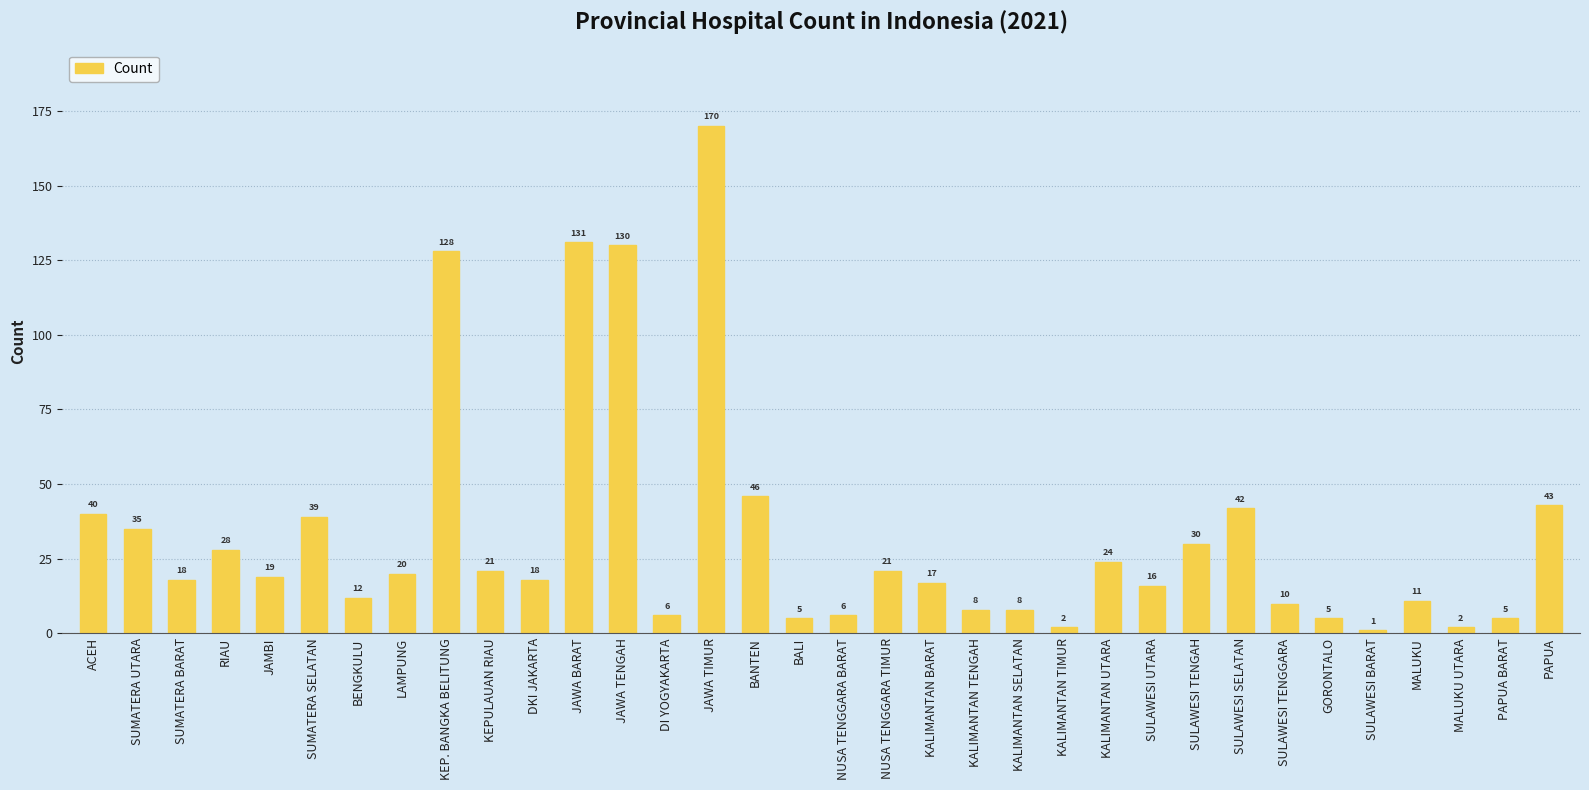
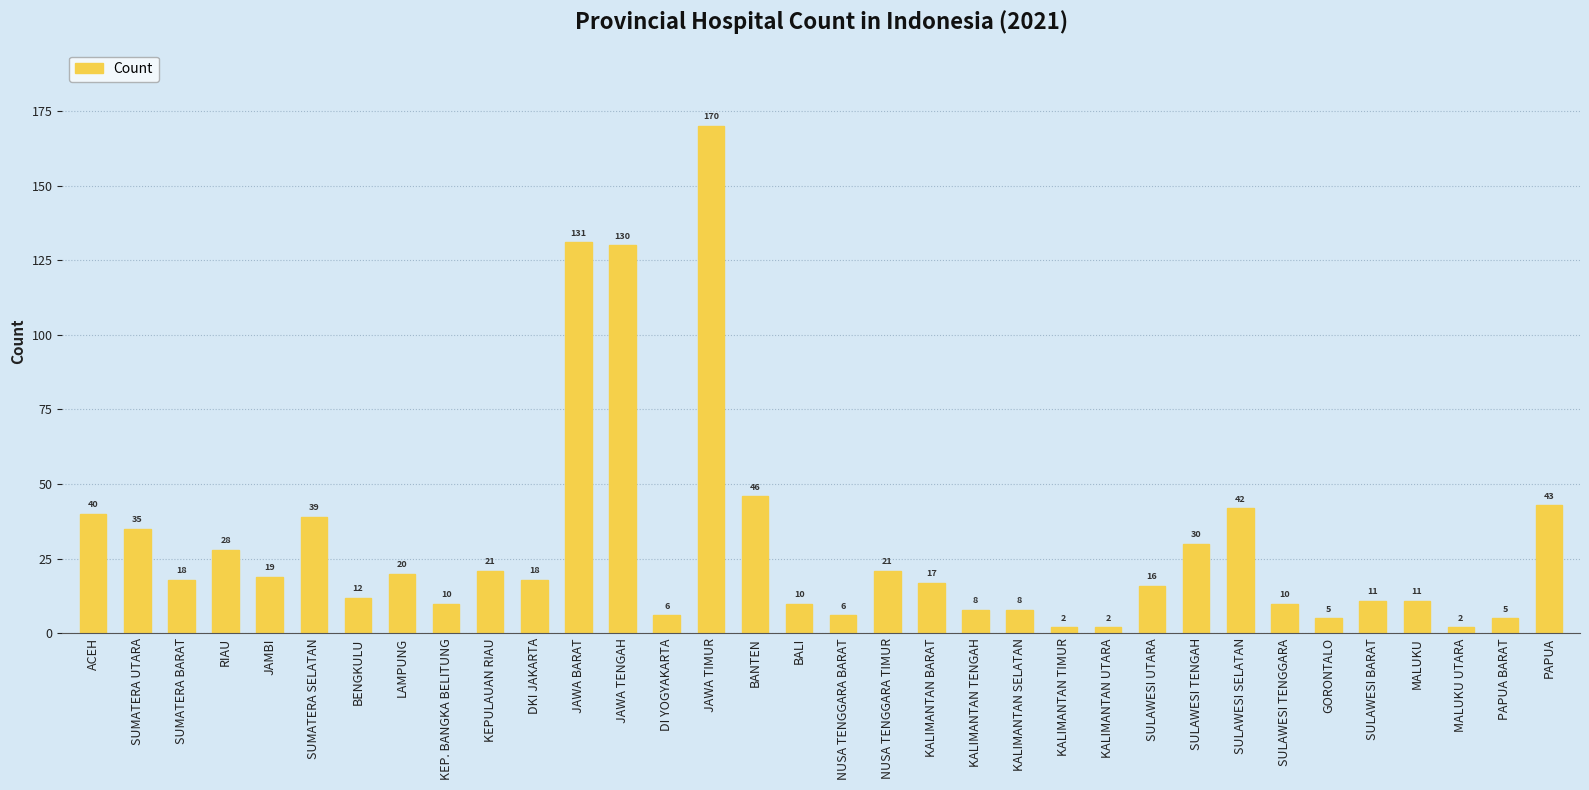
KEP. BANGKA BELITUNG: 128 -> 10
BALI: 5 -> 10
KALIMANTAN UTARA: 24 -> 2
SULAWESI BARAT: 1 -> 11
